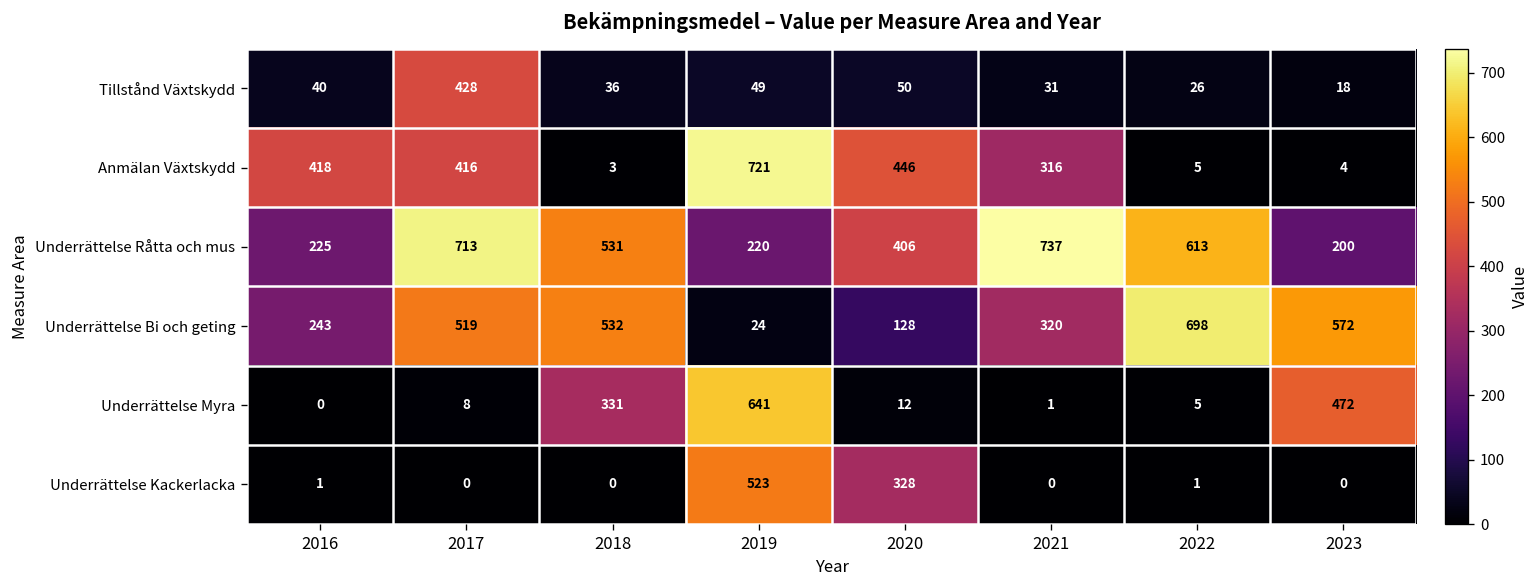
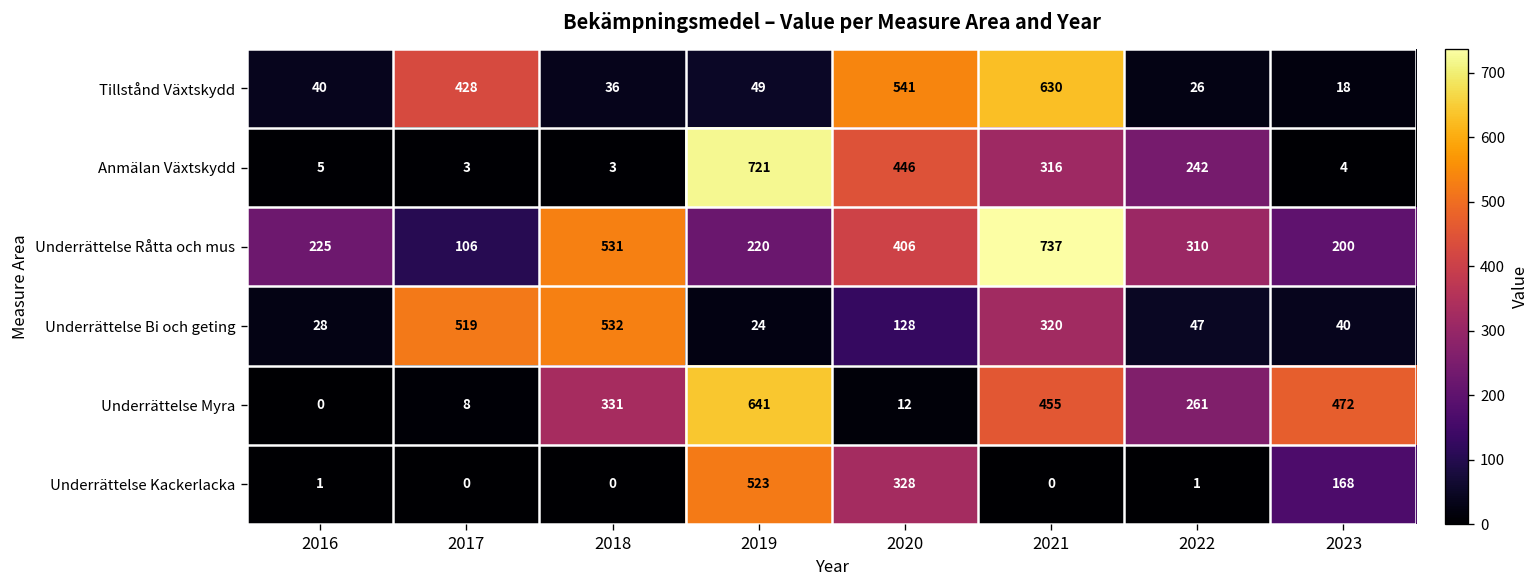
Tillstånd Växtskydd, 2020: 50 -> 541
Tillstånd Växtskydd, 2021: 31 -> 630
Anmälan Växtskydd, 2016: 418 -> 5
Anmälan Växtskydd, 2017: 416 -> 3
Anmälan Växtskydd, 2022: 5 -> 242
Underrättelse Råtta och mus, 2017: 713 -> 106
Underrättelse Råtta och mus, 2022: 613 -> 310
Underrättelse Bi och geting, 2016: 243 -> 28
Underrättelse Bi och geting, 2022: 698 -> 47
Underrättelse Bi och geting, 2023: 572 -> 40
Underrättelse Myra, 2021: 1 -> 455
Underrättelse Myra, 2022: 5 -> 261
Underrättelse Kackerlacka, 2023: 0 -> 168
